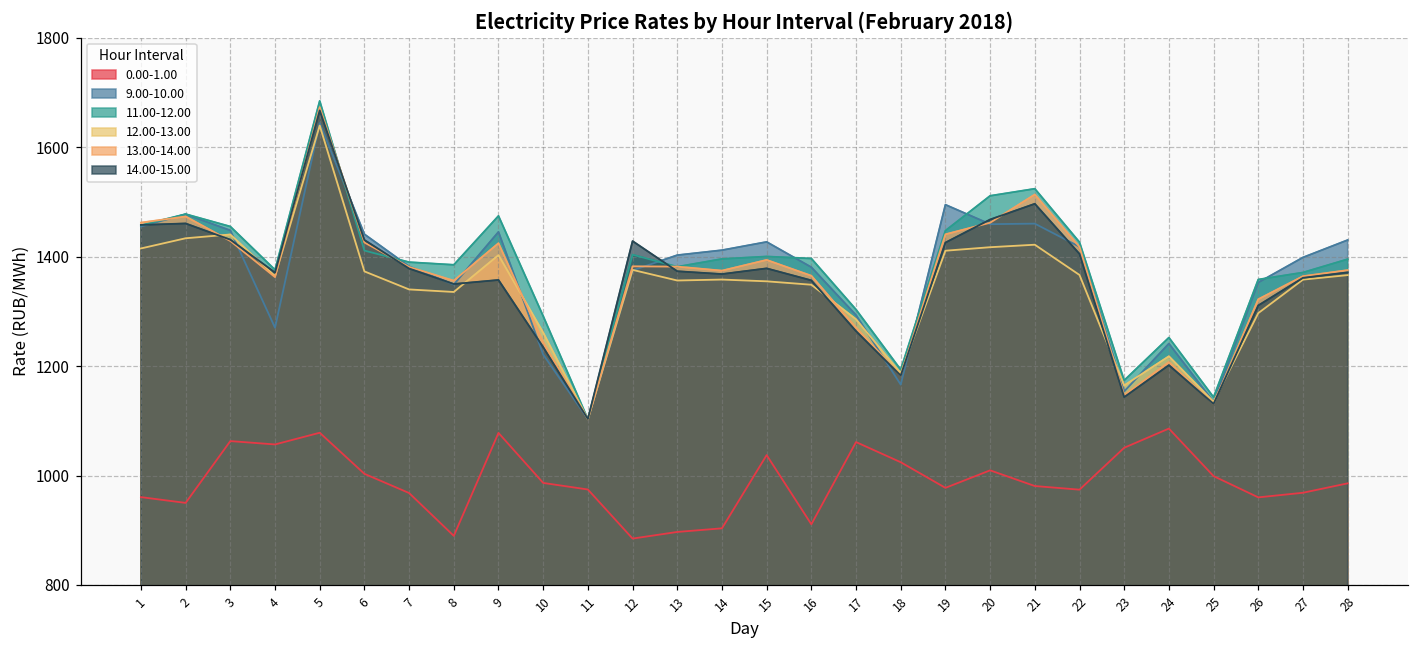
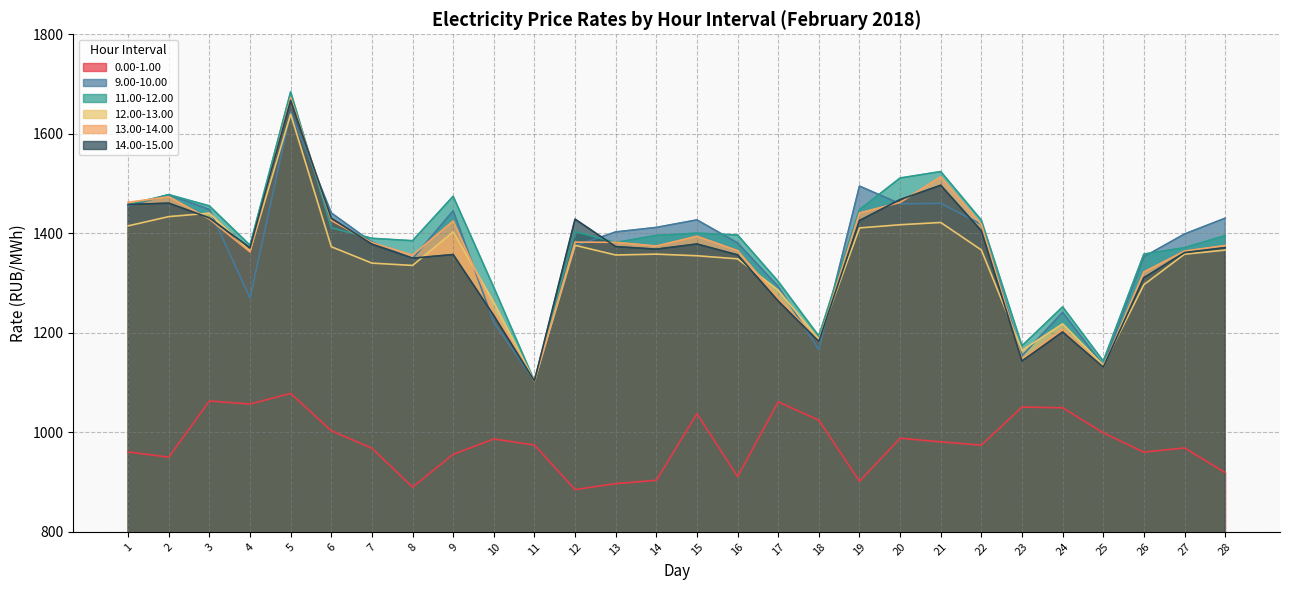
0.00-1.00, 9: 1080 -> 960
0.00-1.00, 19: 980 -> 900
0.00-1.00, 20: 1010 -> 990
0.00-1.00, 24: 1090 -> 1050
0.00-1.00, 28: 990 -> 920
